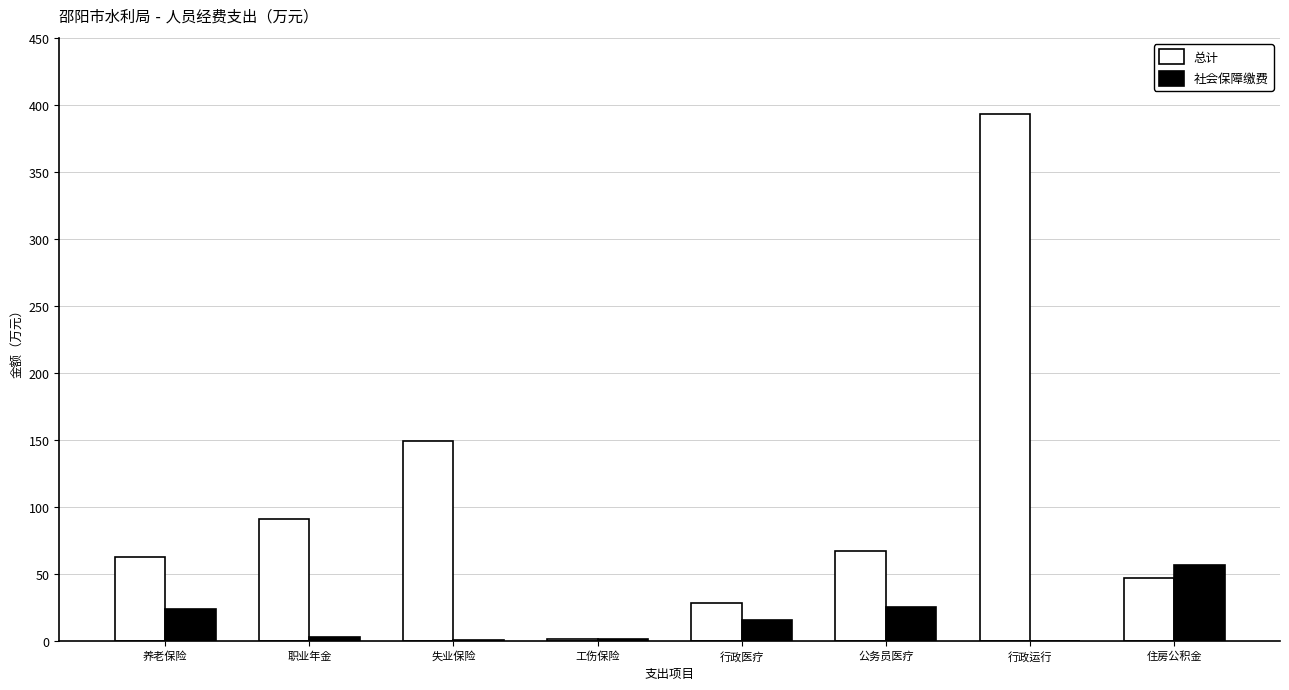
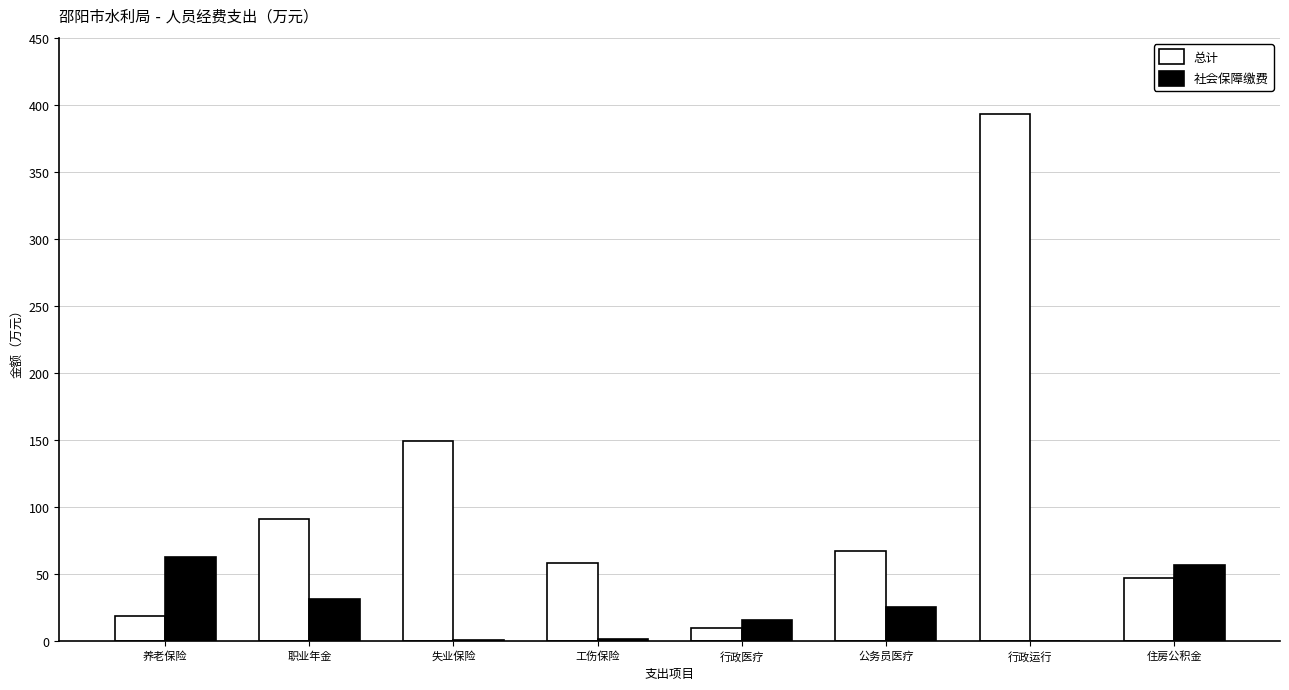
总计, 养老保险: 63 -> 18
社会保障缴费, 养老保险: 24 -> 63
社会保障缴费, 职业年金: 3 -> 31
总计, 工伤保险: 1 -> 58
总计, 行政医疗: 28 -> 10
